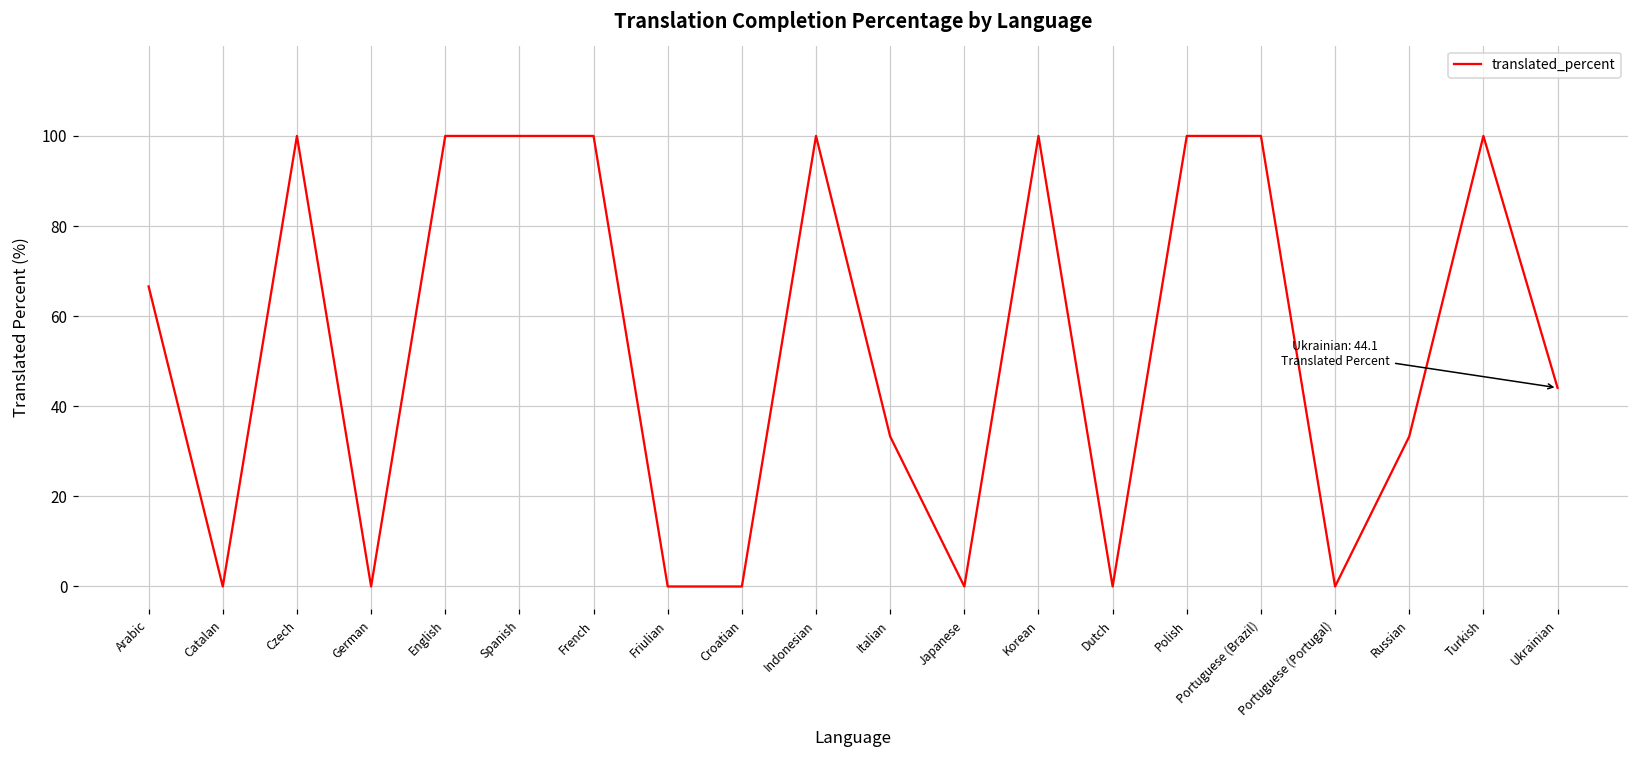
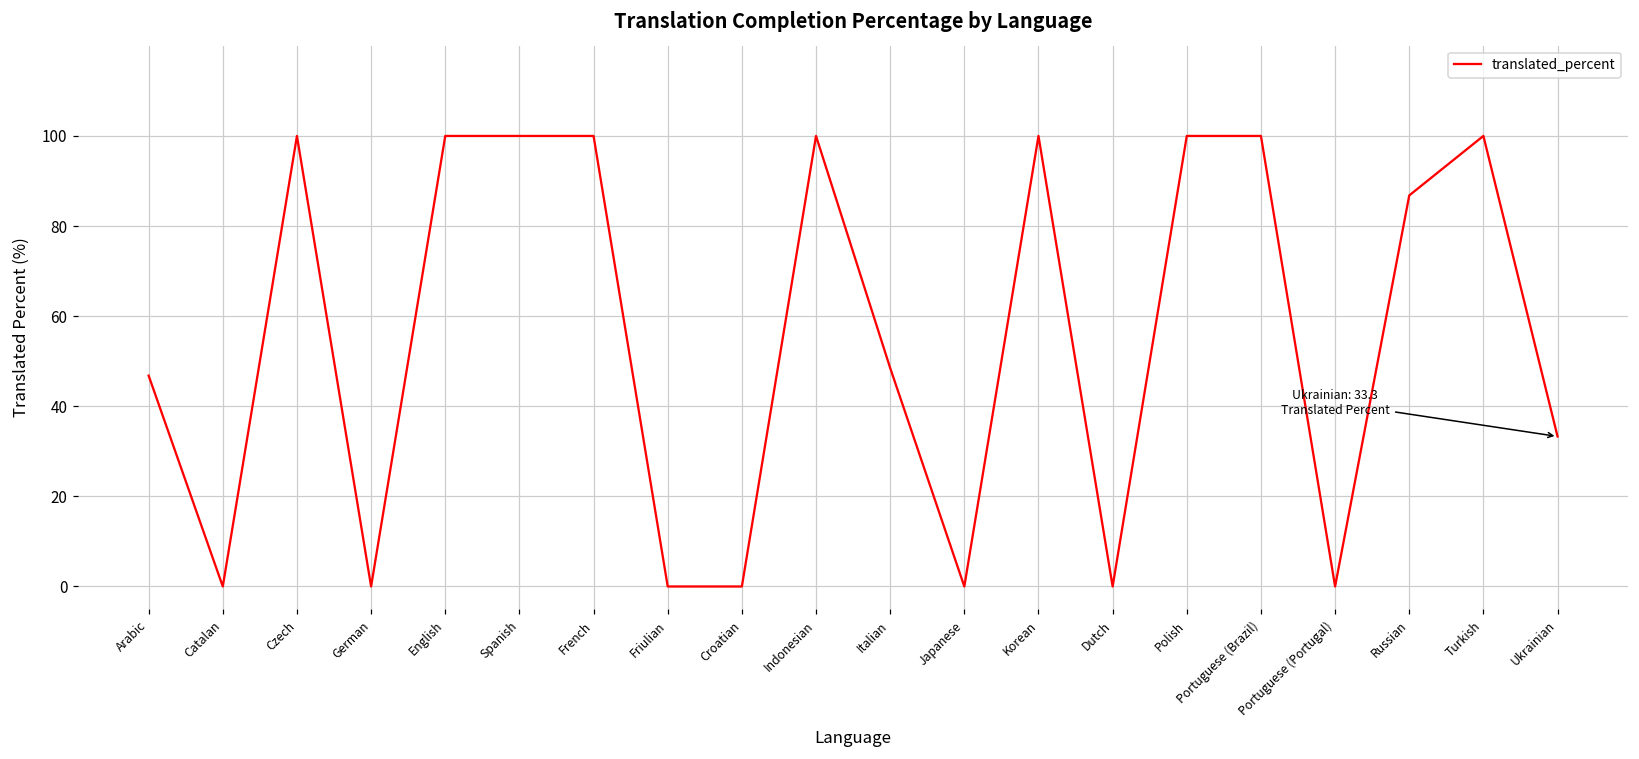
Arabic: 67 -> 47
Italian: 33 -> 49
Russian: 33 -> 87
Ukrainian: 44.1 -> 33.3
